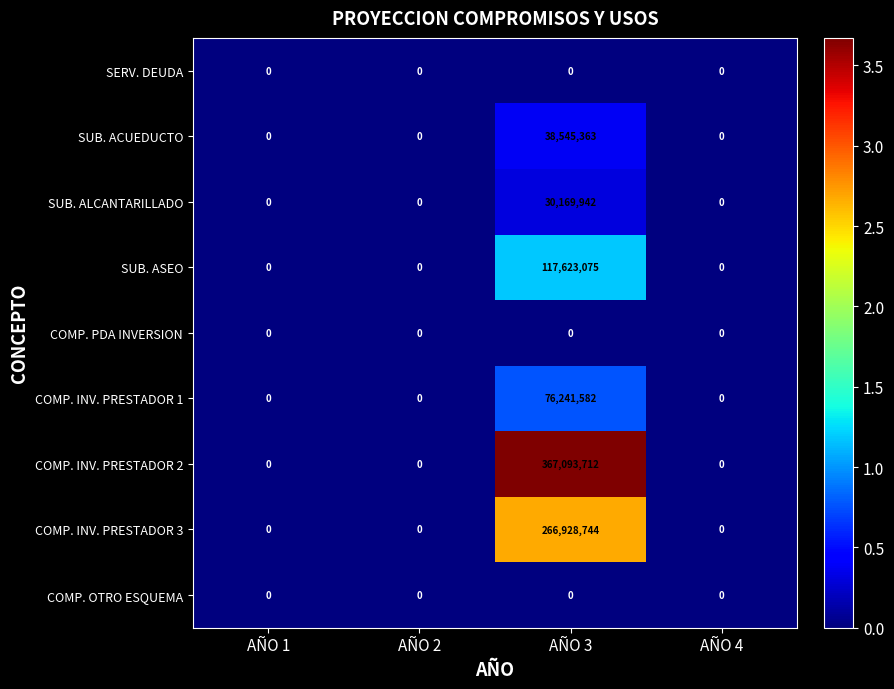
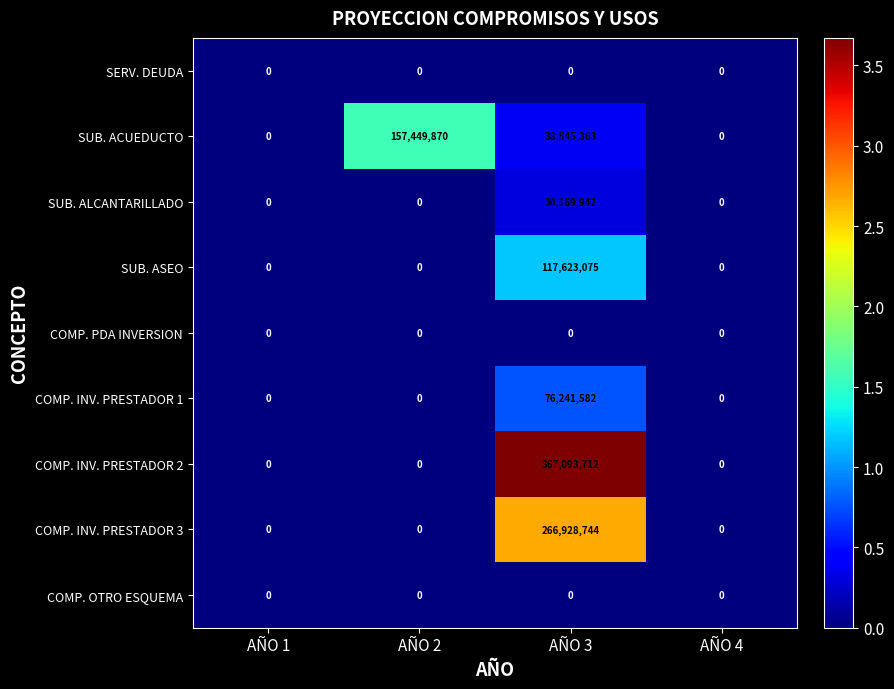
SUB. ACUEDUCTO, AÑO 2: 0 -> 157,449,870
